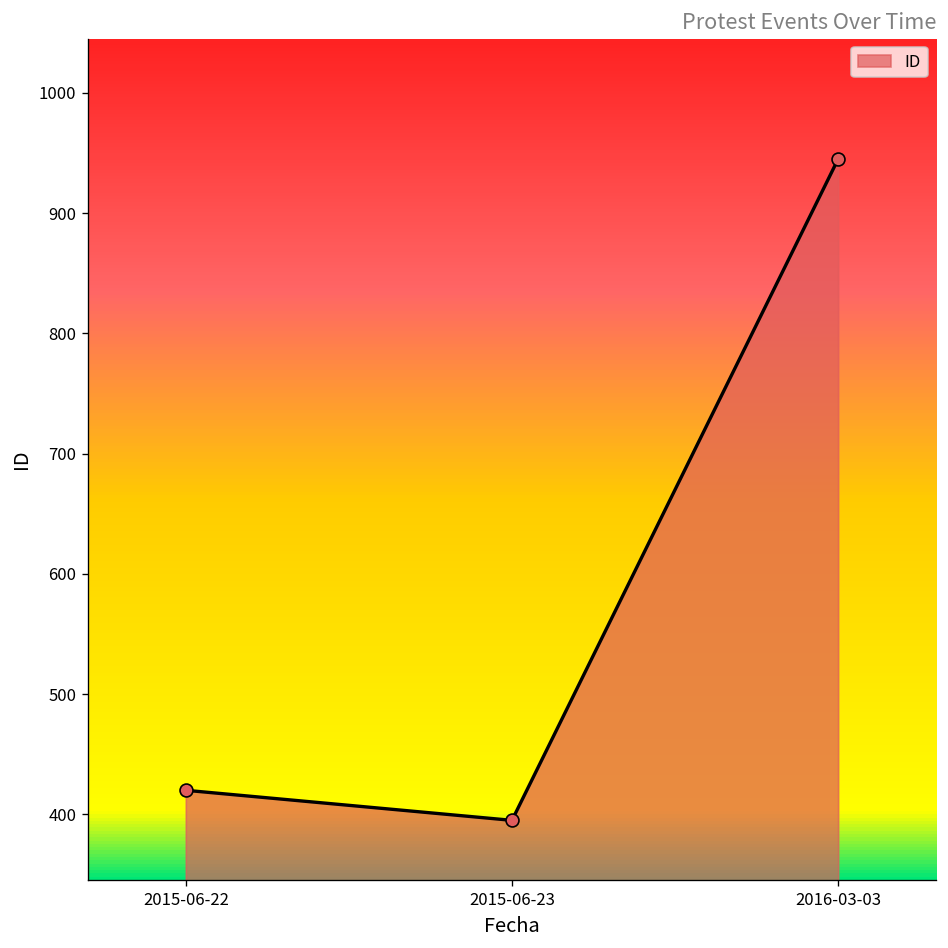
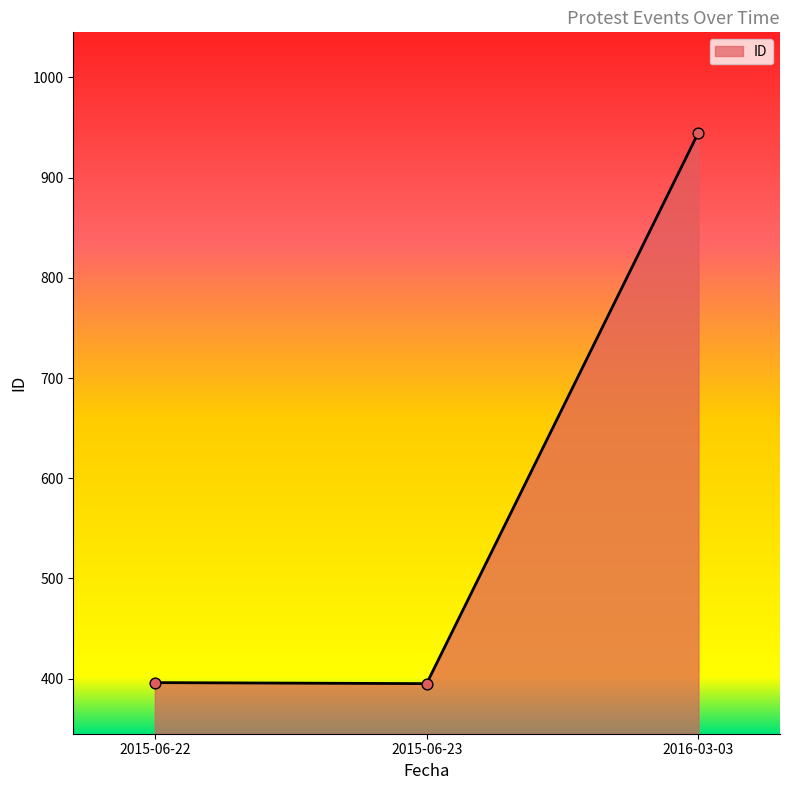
2015-06-22: 420 -> 396
